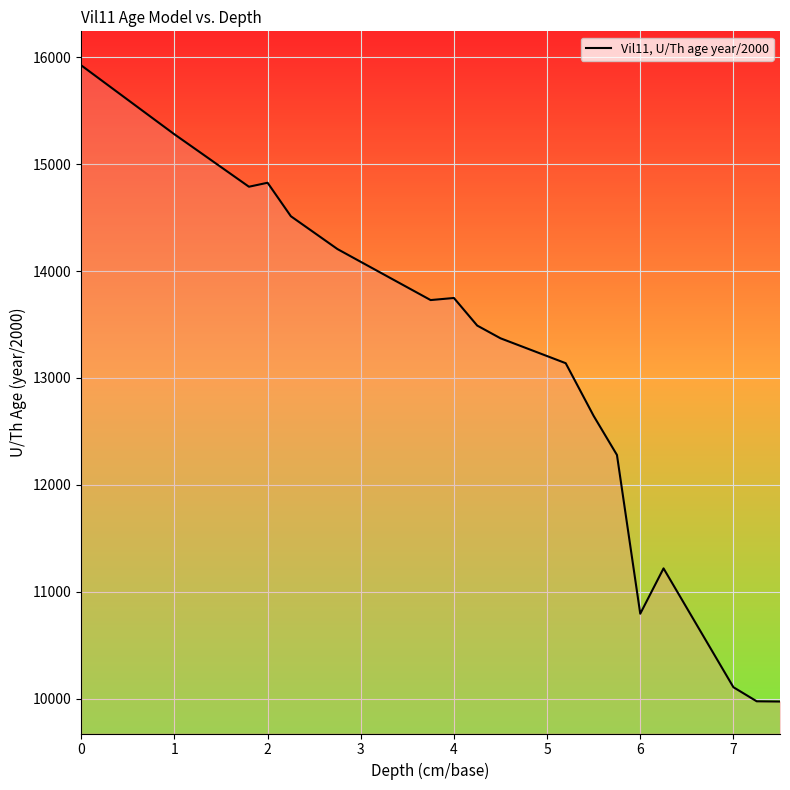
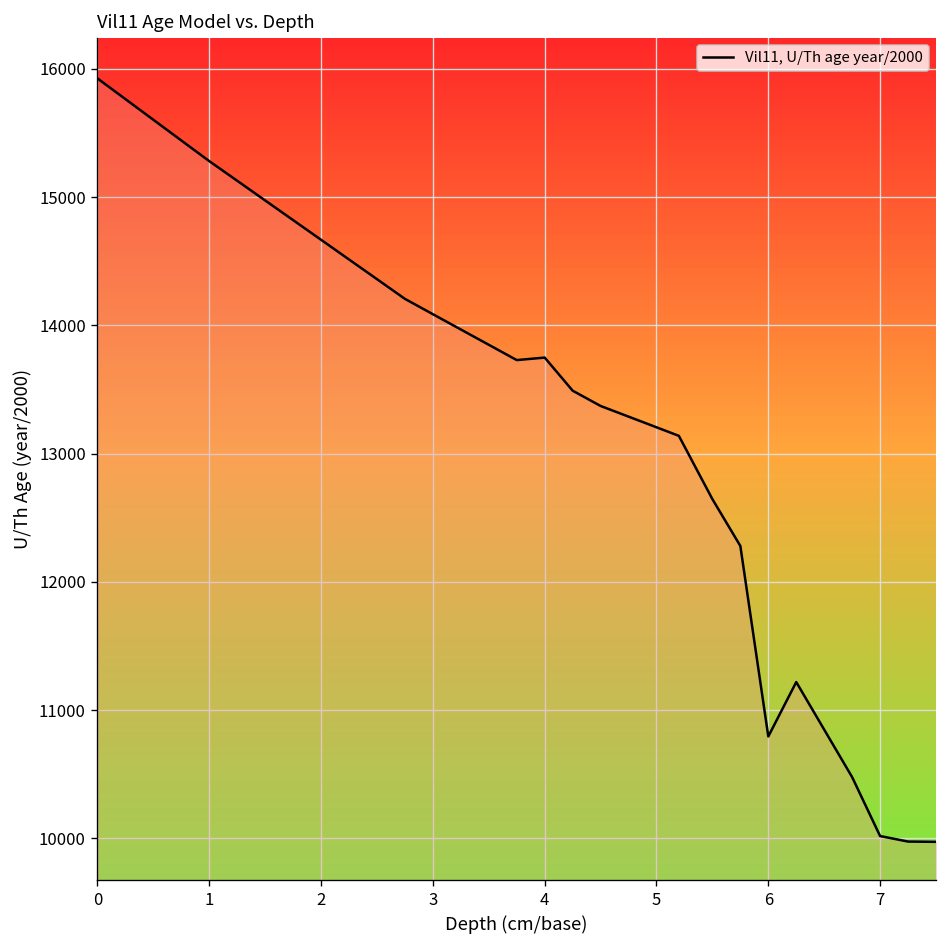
2: 14830 -> 14670
7: 10110 -> 10020
